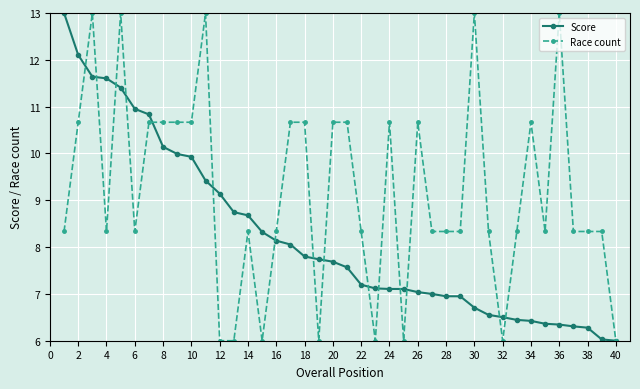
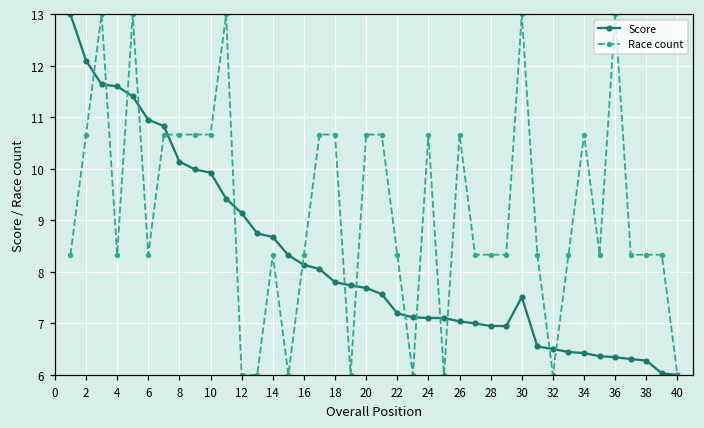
Score, 30: 6.7 -> 7.5
